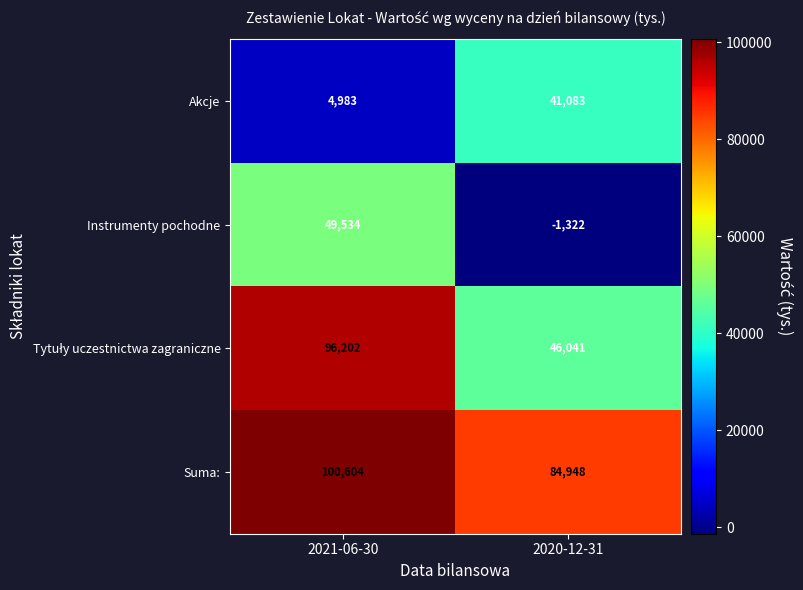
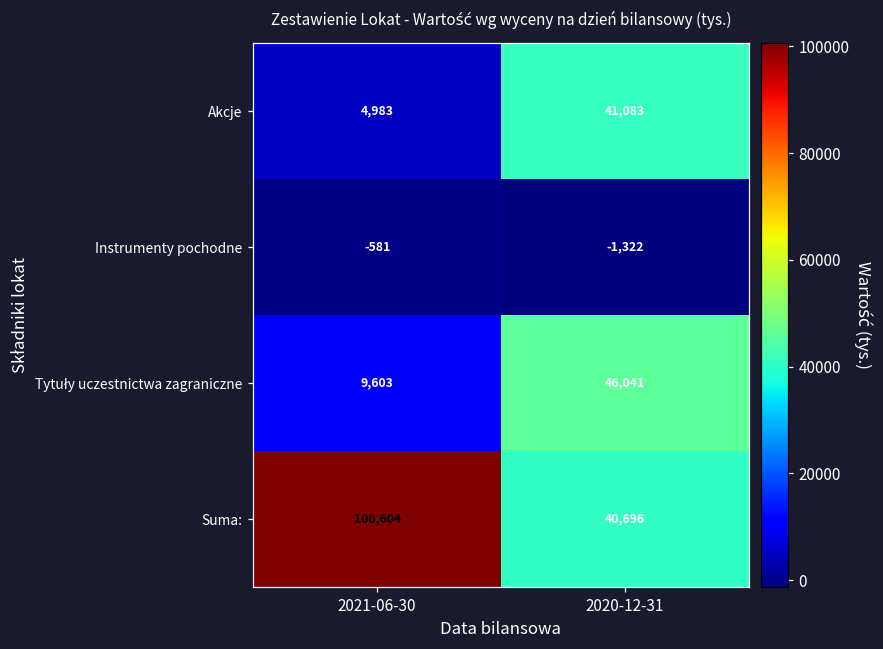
Instrumenty pochodne, 2021-06-30: 49,534 -> -581
Tytuły uczestnictwa zagraniczne, 2021-06-30: 96,202 -> 9,603
Suma:, 2020-12-31: 84,948 -> 40,696
